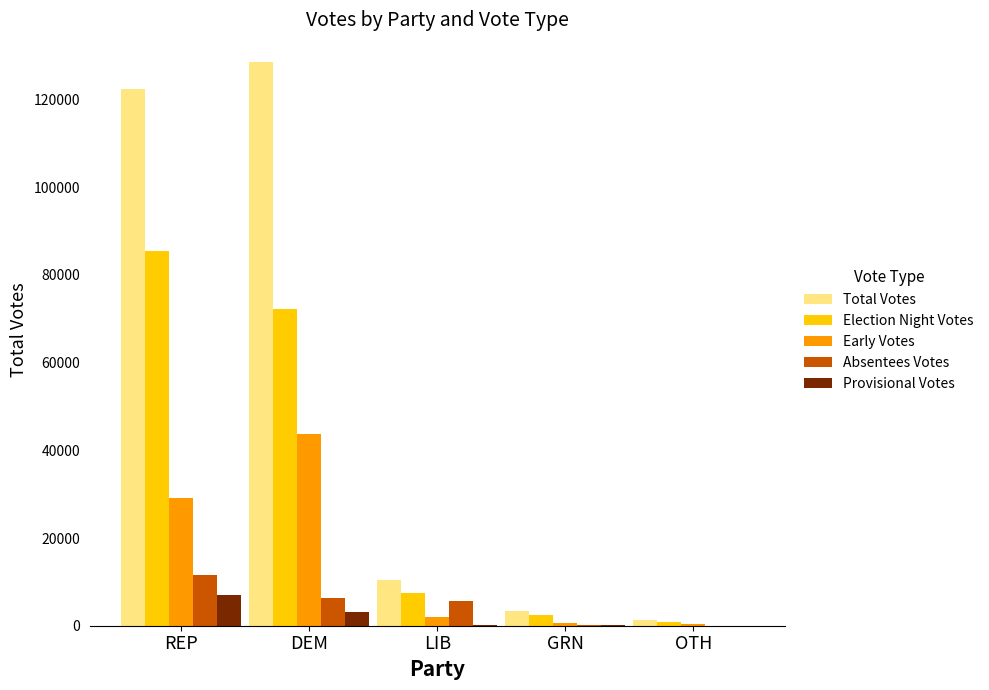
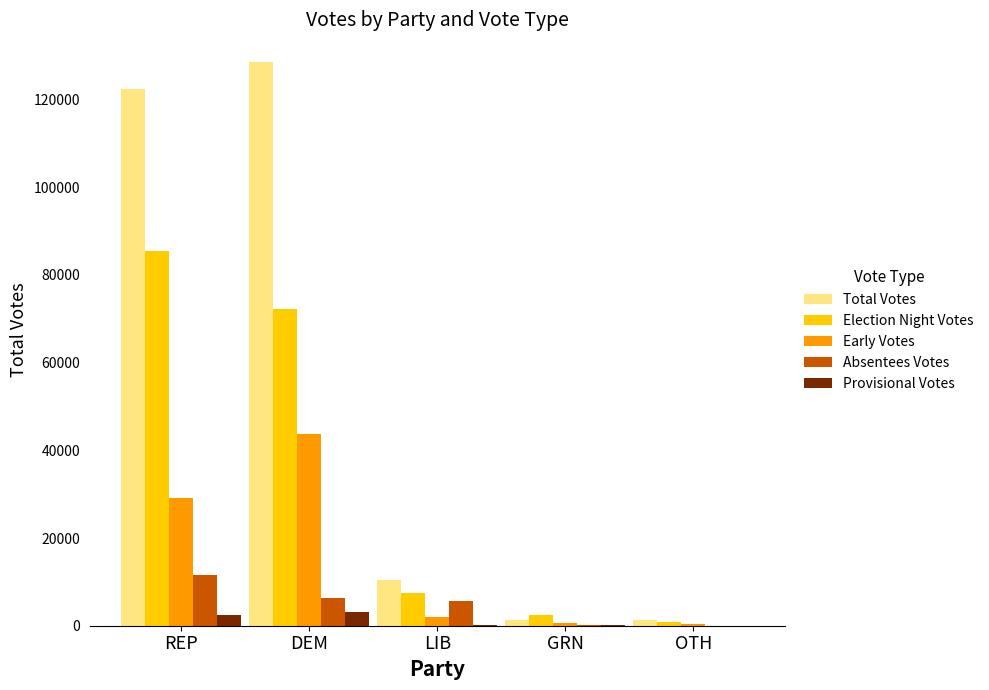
Provisional Votes, REP: 7000 -> 2000
Total Votes, GRN: 3000 -> 1000
